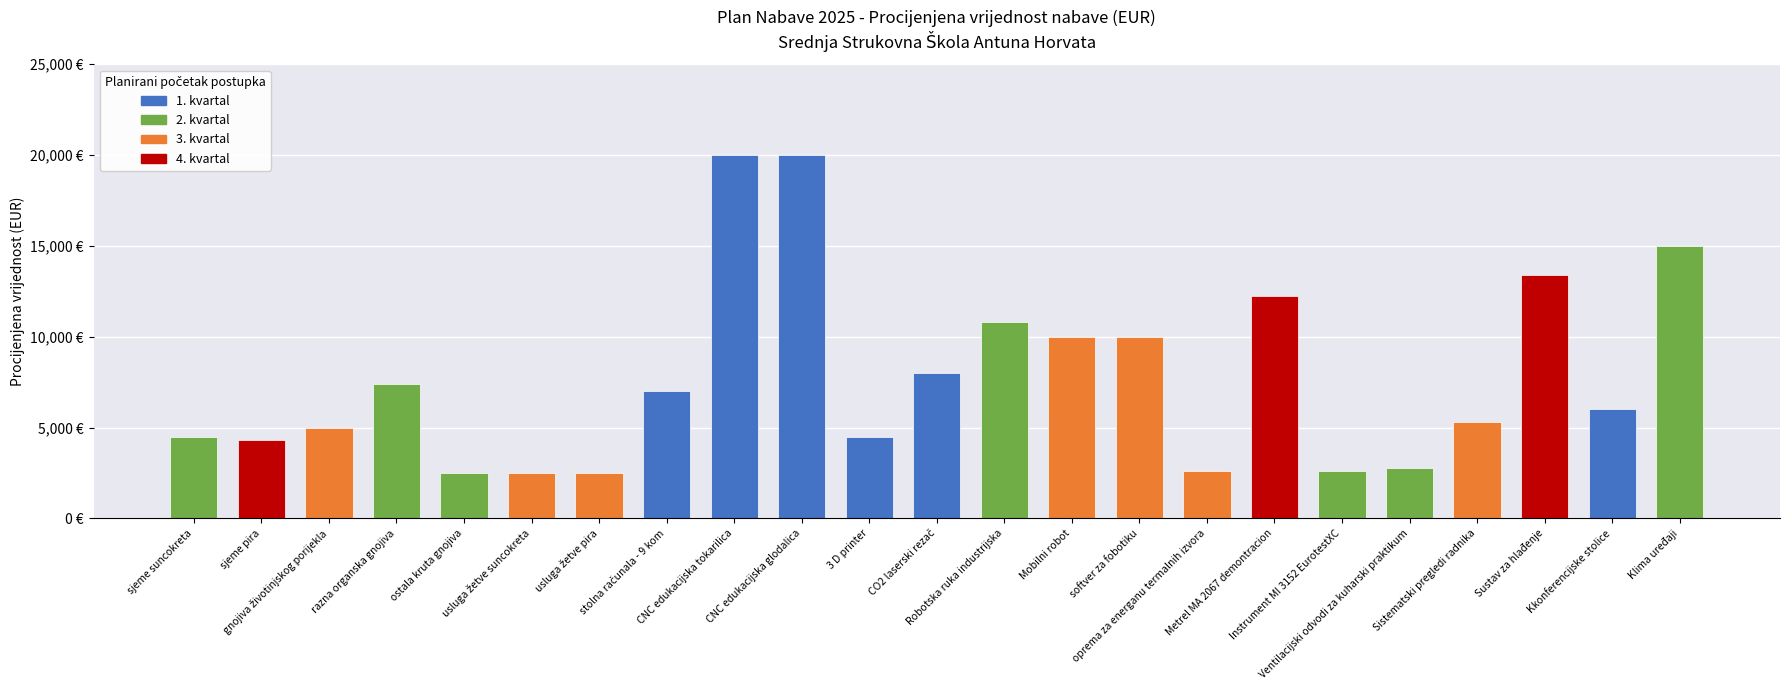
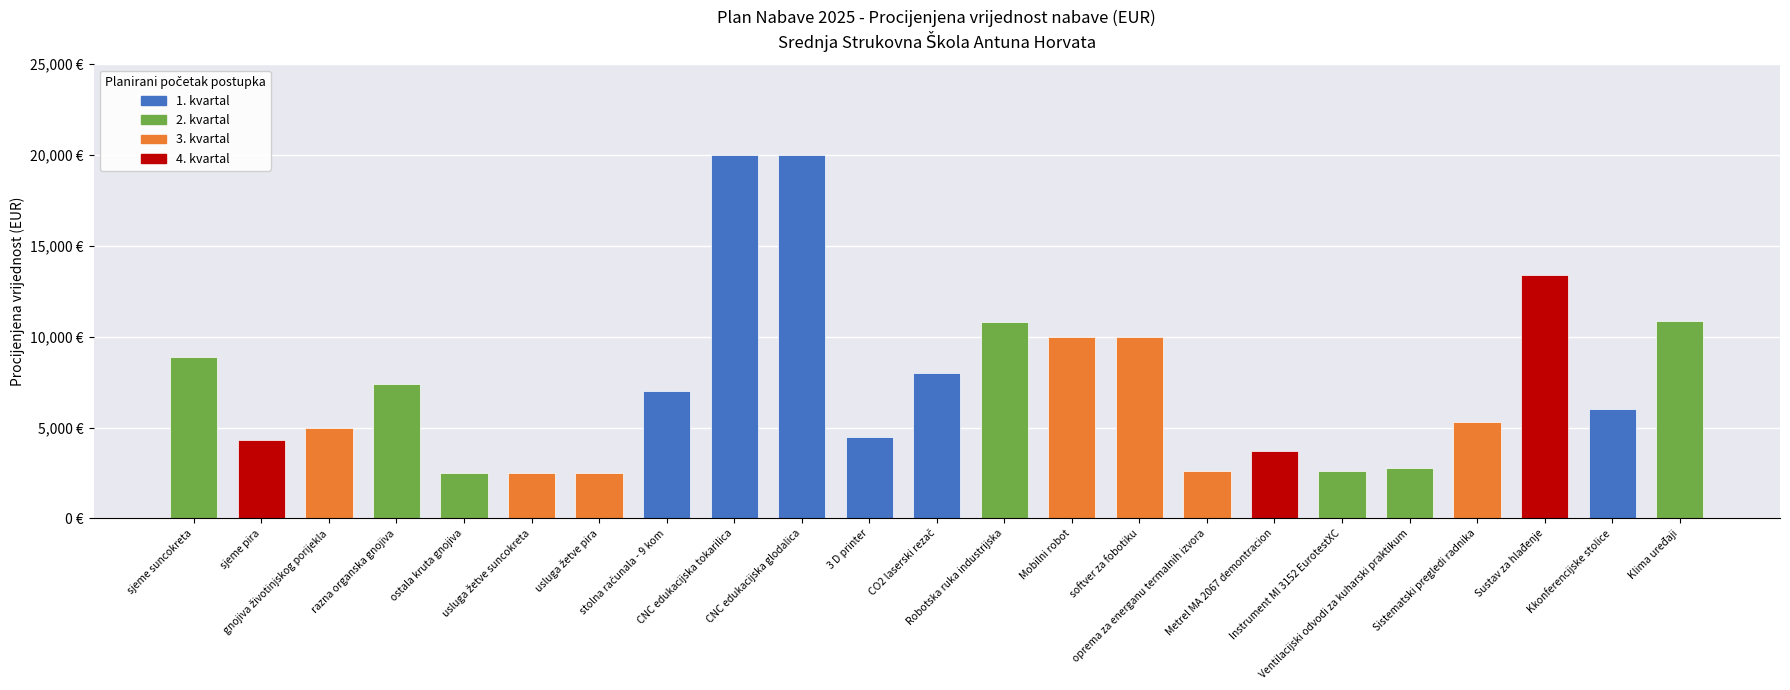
sjeme suncokreta: 4,500 € -> 8,900 €
Metrel MA 2067 demontracion: 12,200 € -> 3,700 €
Klima uređaji: 15,000 € -> 10,900 €
